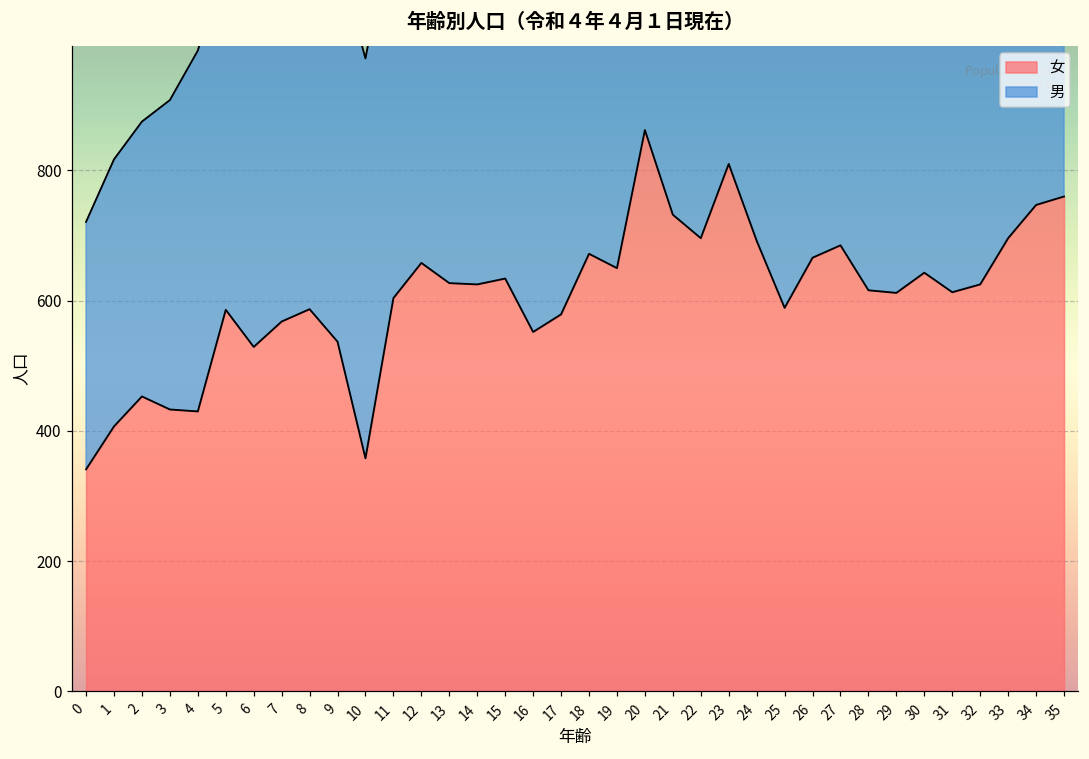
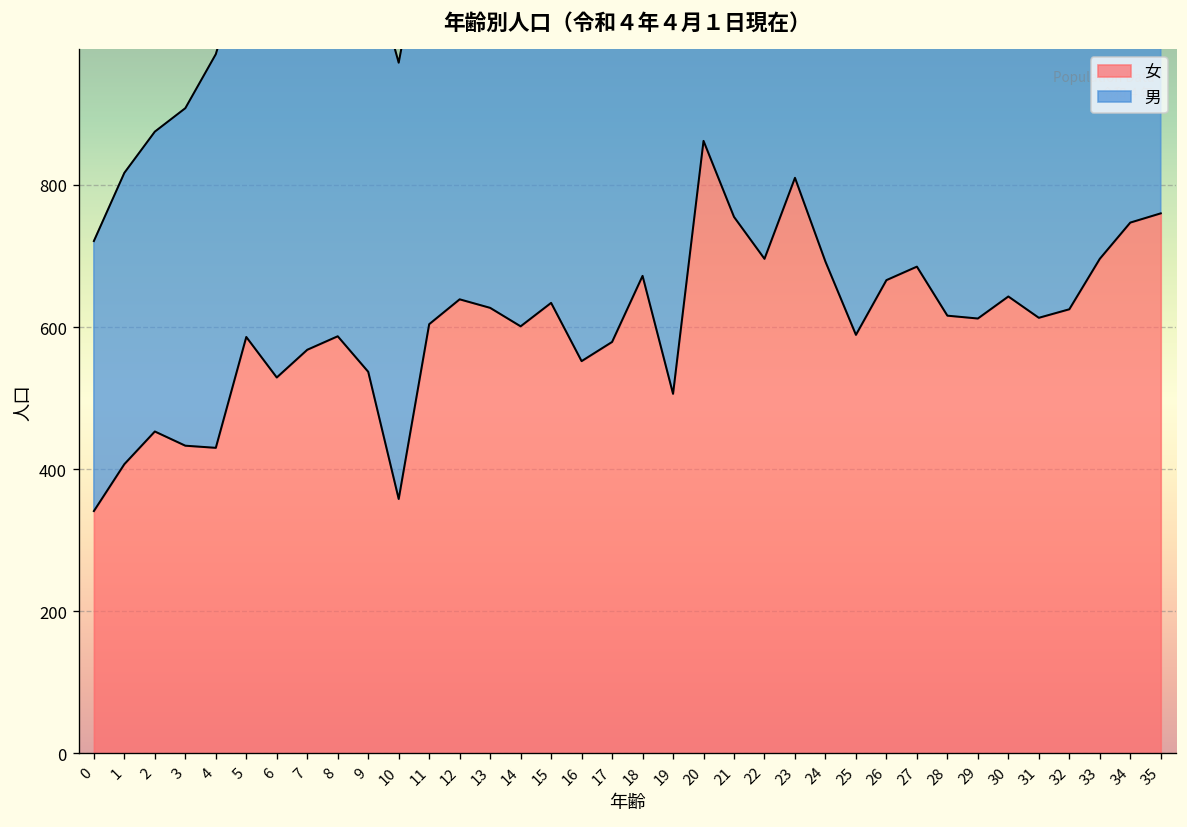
女, 12: 660 -> 640
女, 14: 630 -> 600
女, 19: 650 -> 510
女, 21: 730 -> 760
